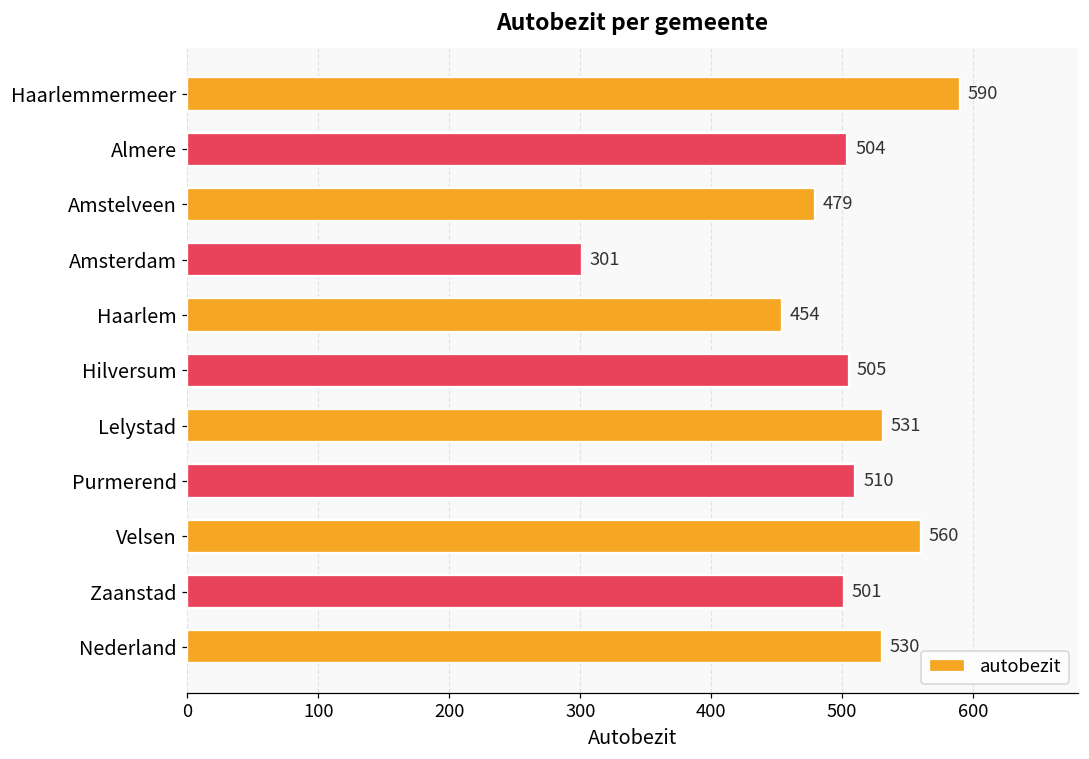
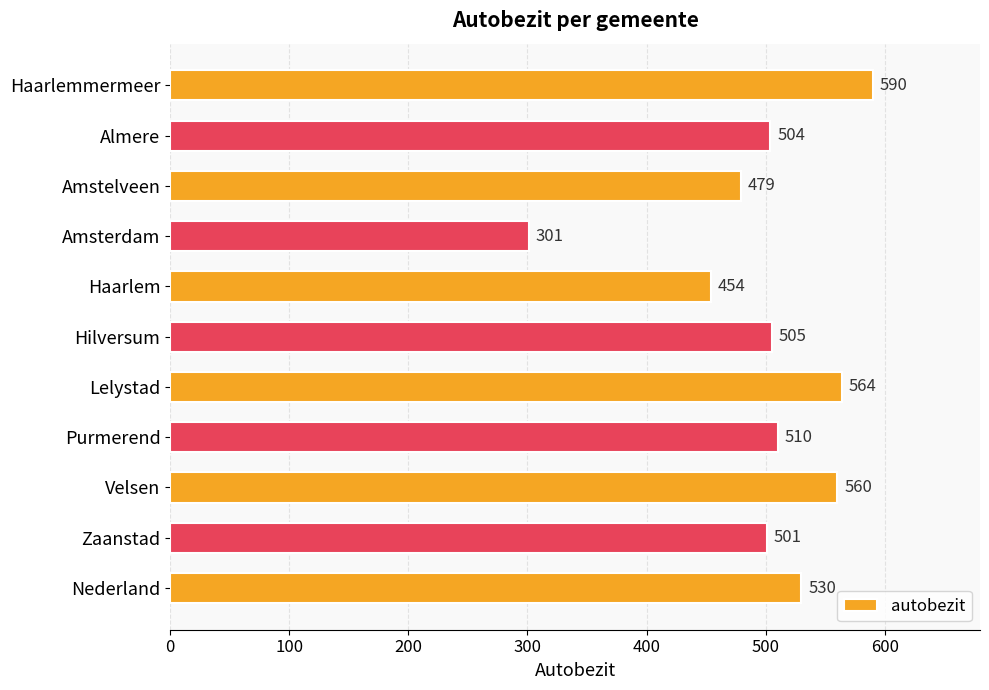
Lelystad: 531 -> 564
